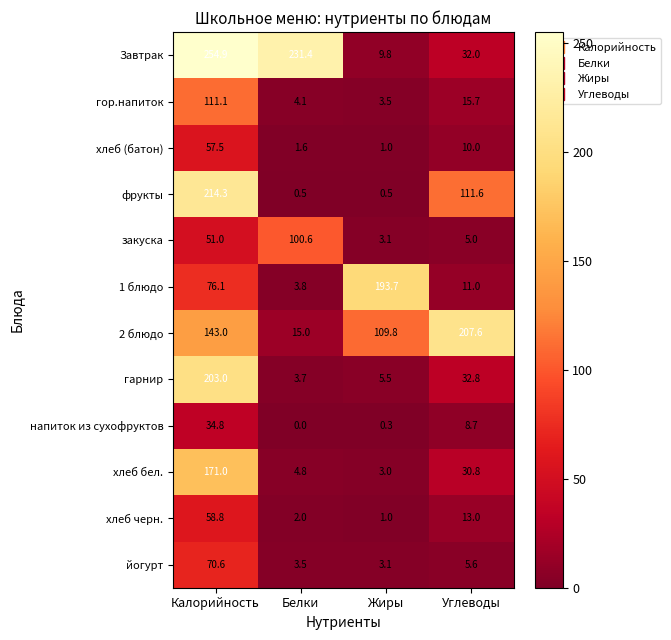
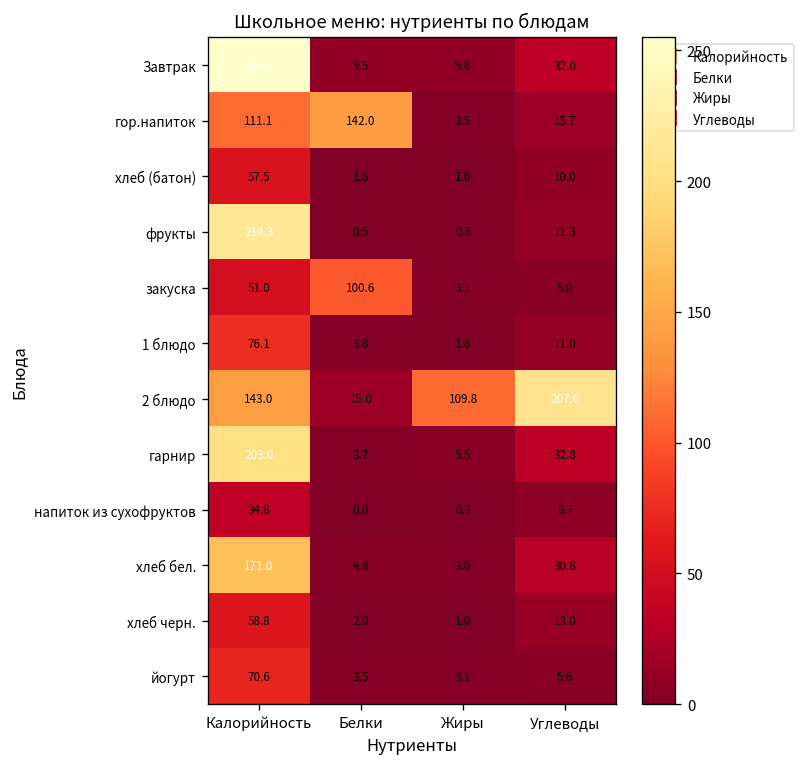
Завтрак, Белки: 231.4 -> 9.5
гор.напиток, Белки: 4.1 -> 142.0
фрукты, Углеводы: 111.6 -> 11.3
1 блюдо, Жиры: 193.7 -> 1.8
